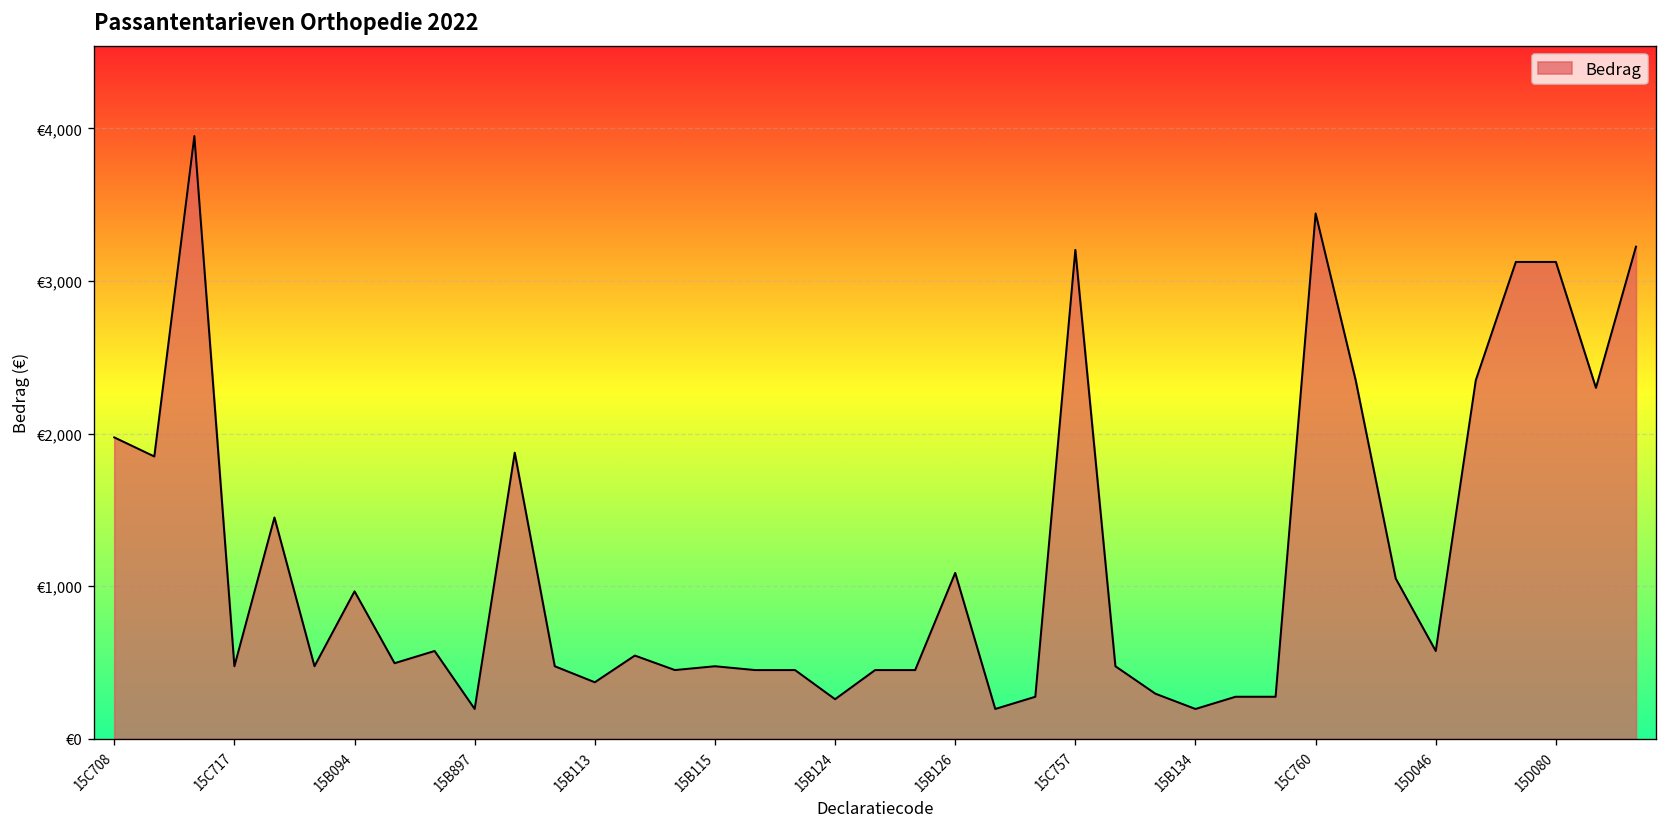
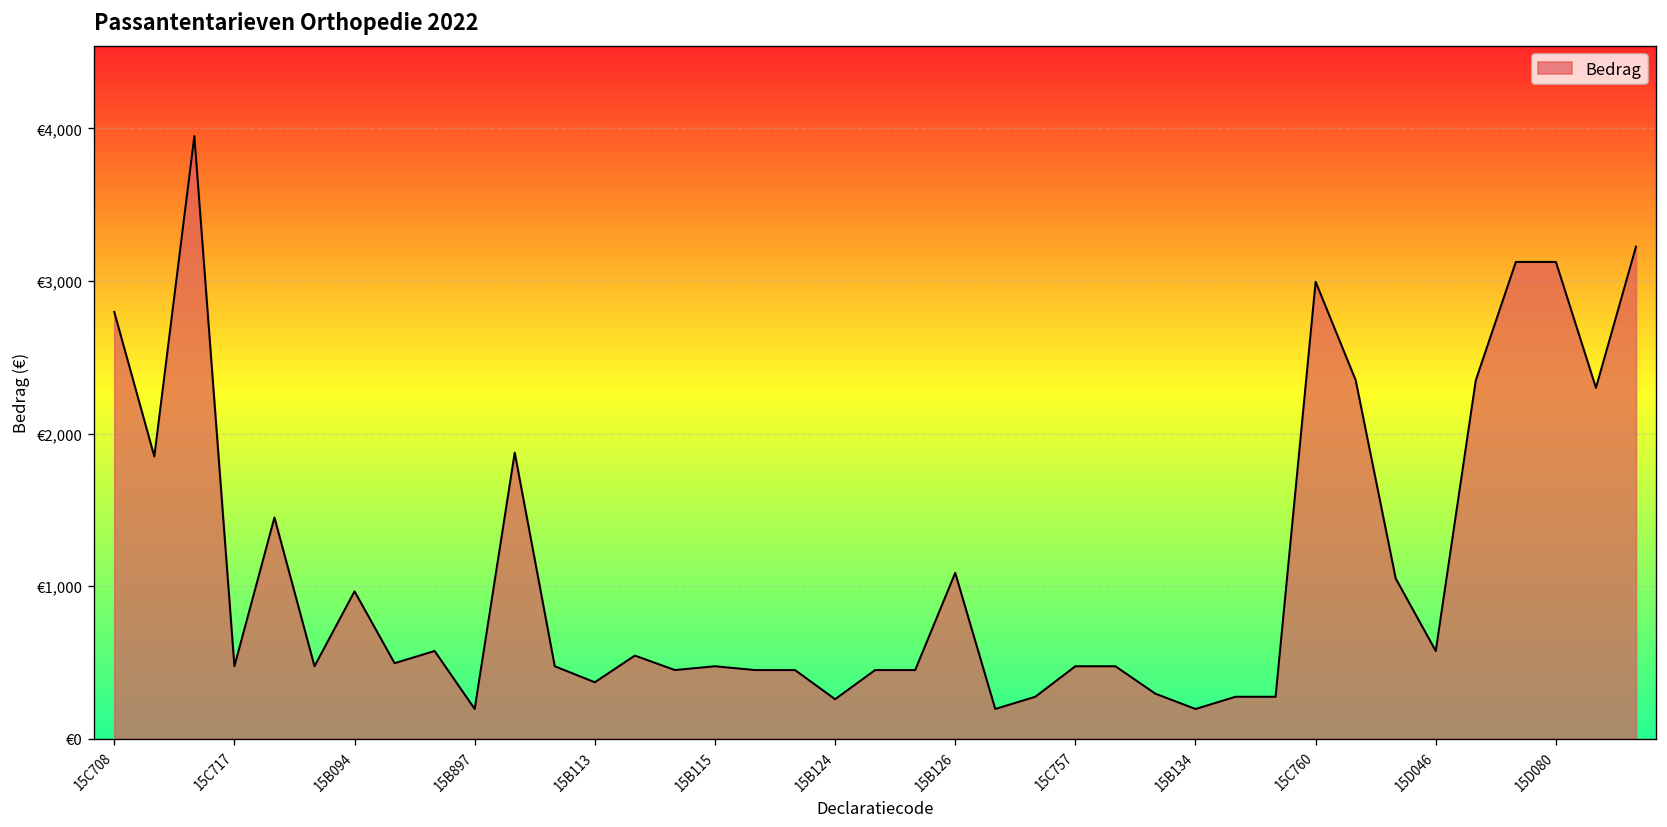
15C708: €1,980 -> €2,800
15C757: €3,200 -> €480
15C760: €3,440 -> €3,000
